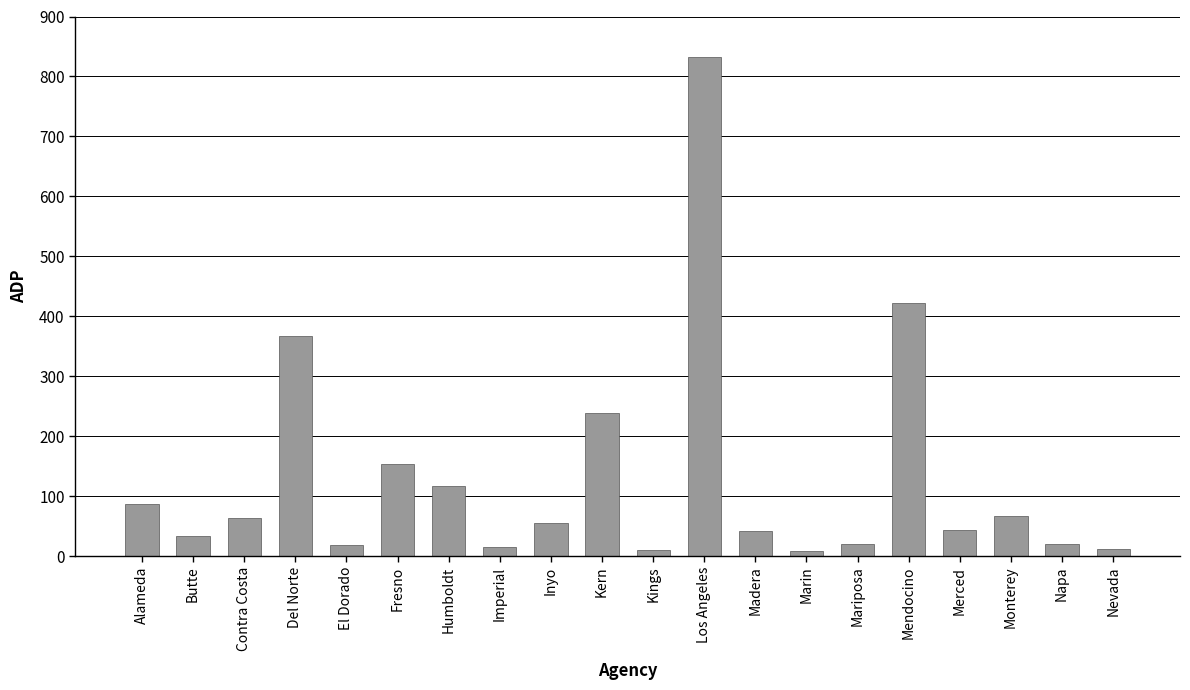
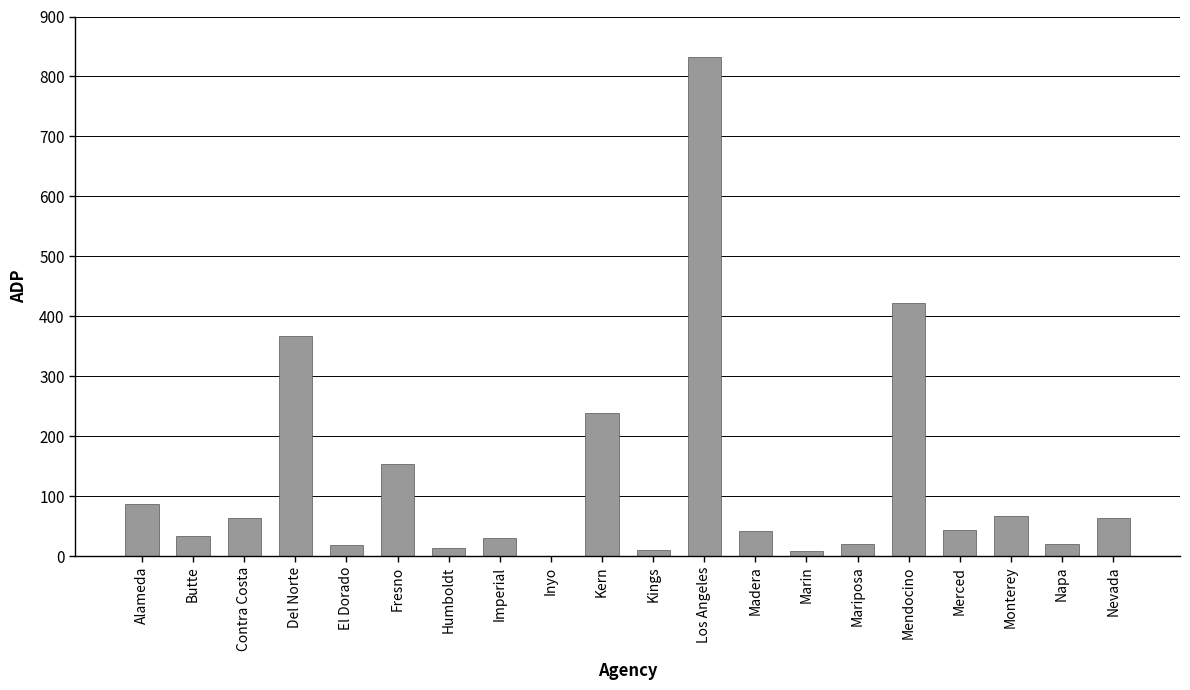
Humboldt: 120 -> 10
Imperial: 20 -> 30
Inyo: 60 -> 0
Nevada: 10 -> 60
